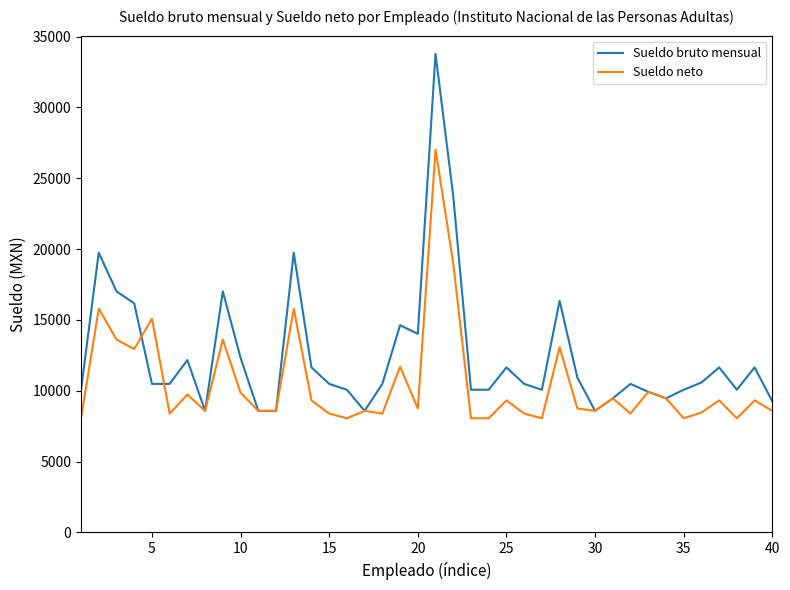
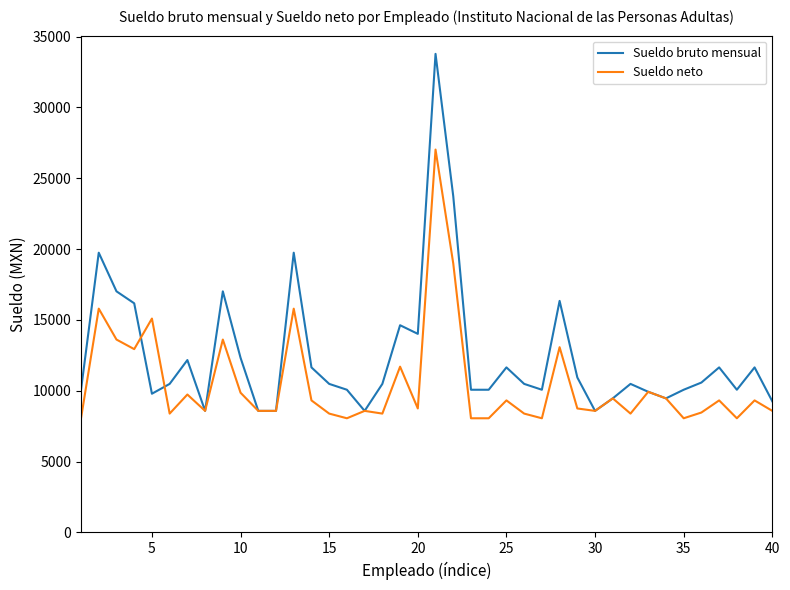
Sueldo bruto mensual, 5: 10500 -> 9800
